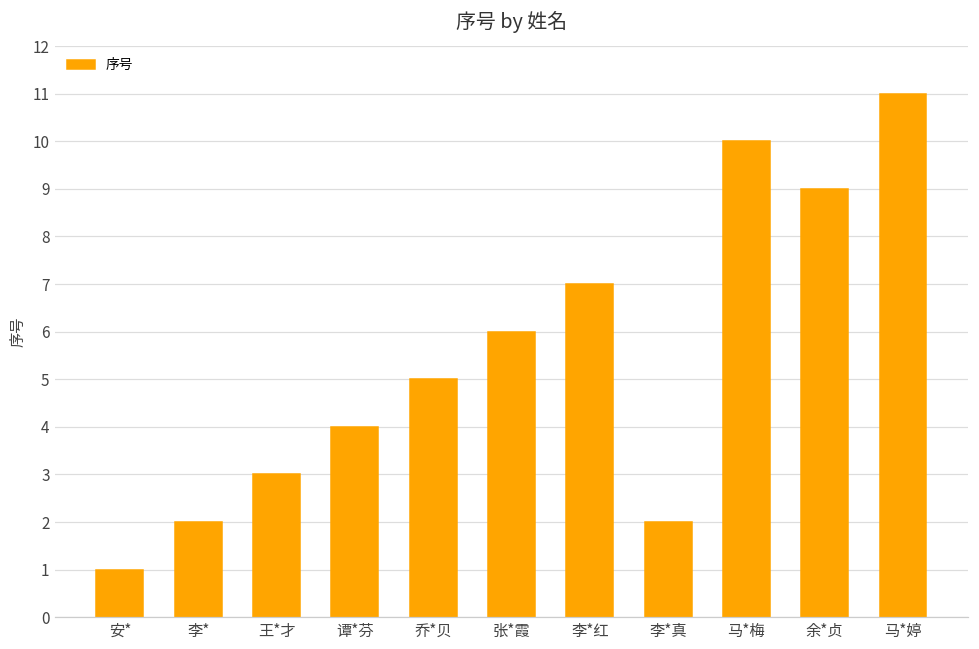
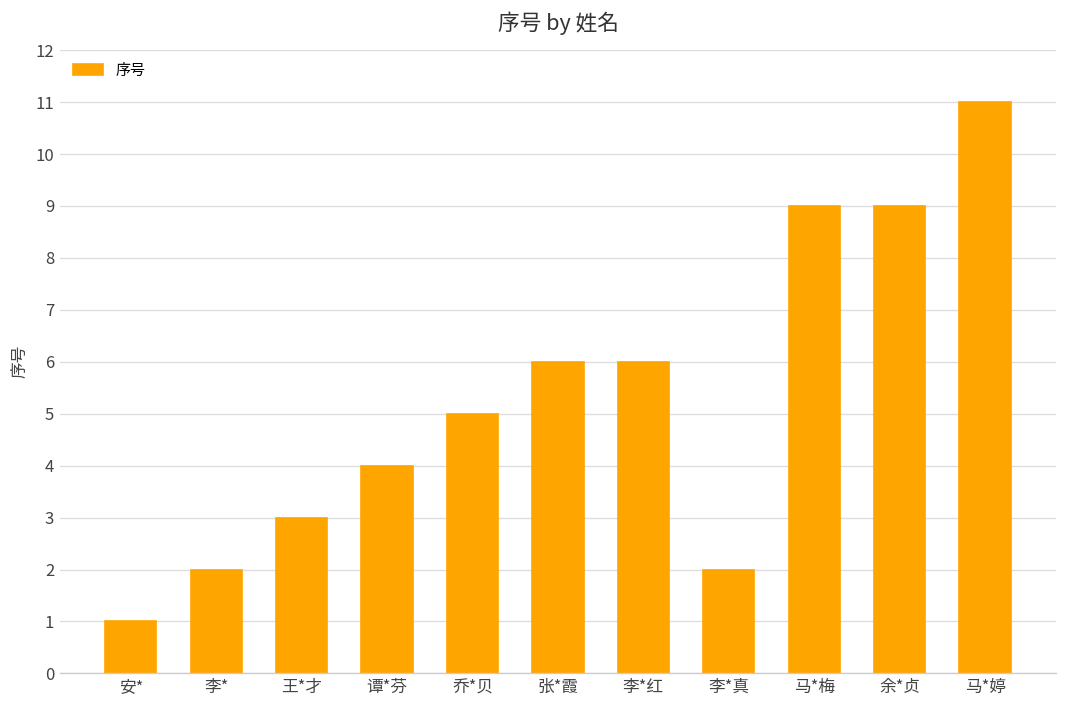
李*红: 7 -> 6
马*梅: 10 -> 9
